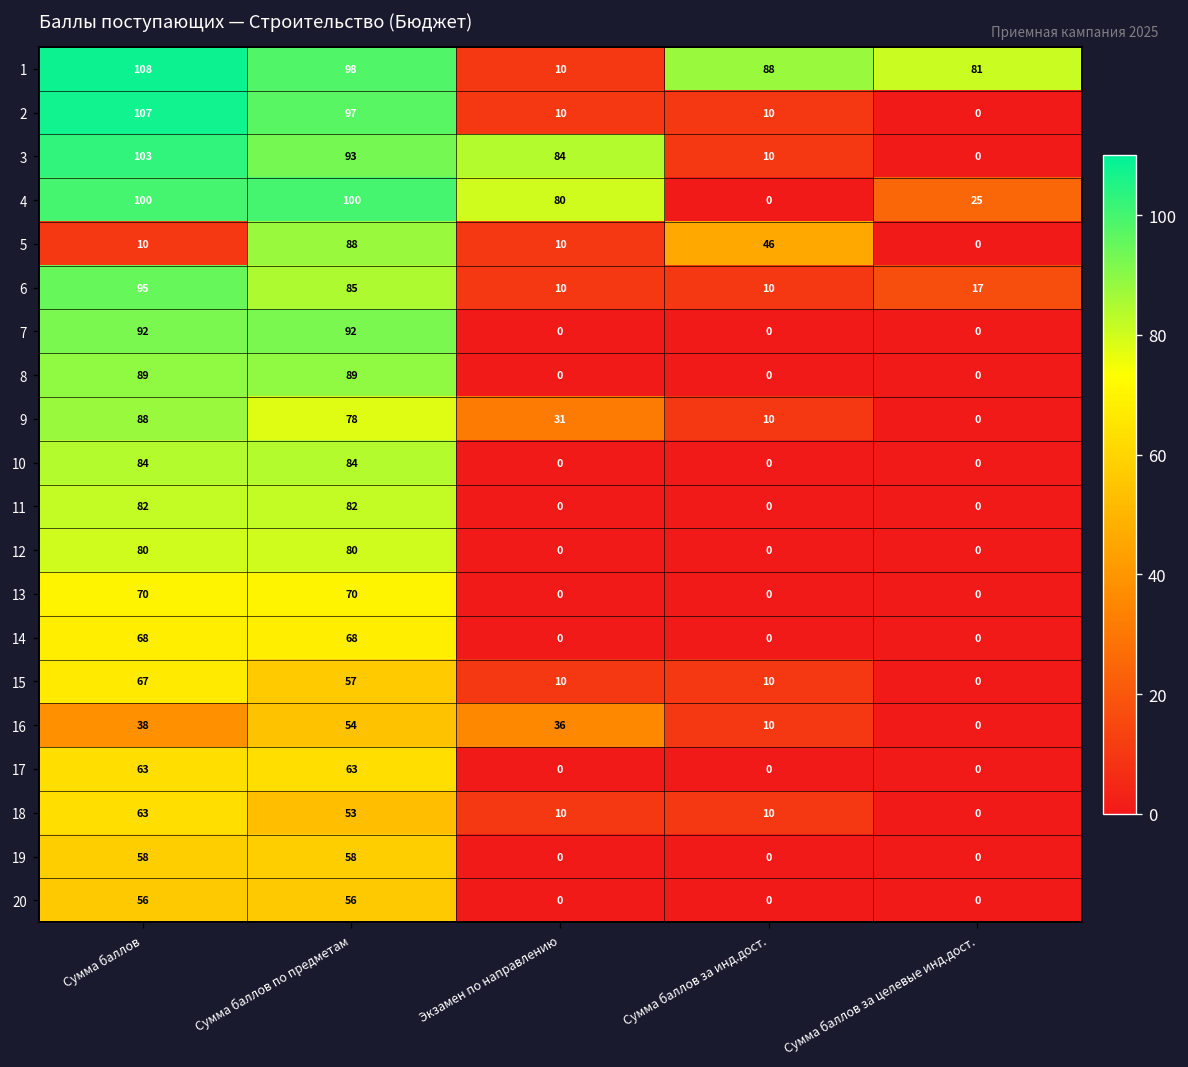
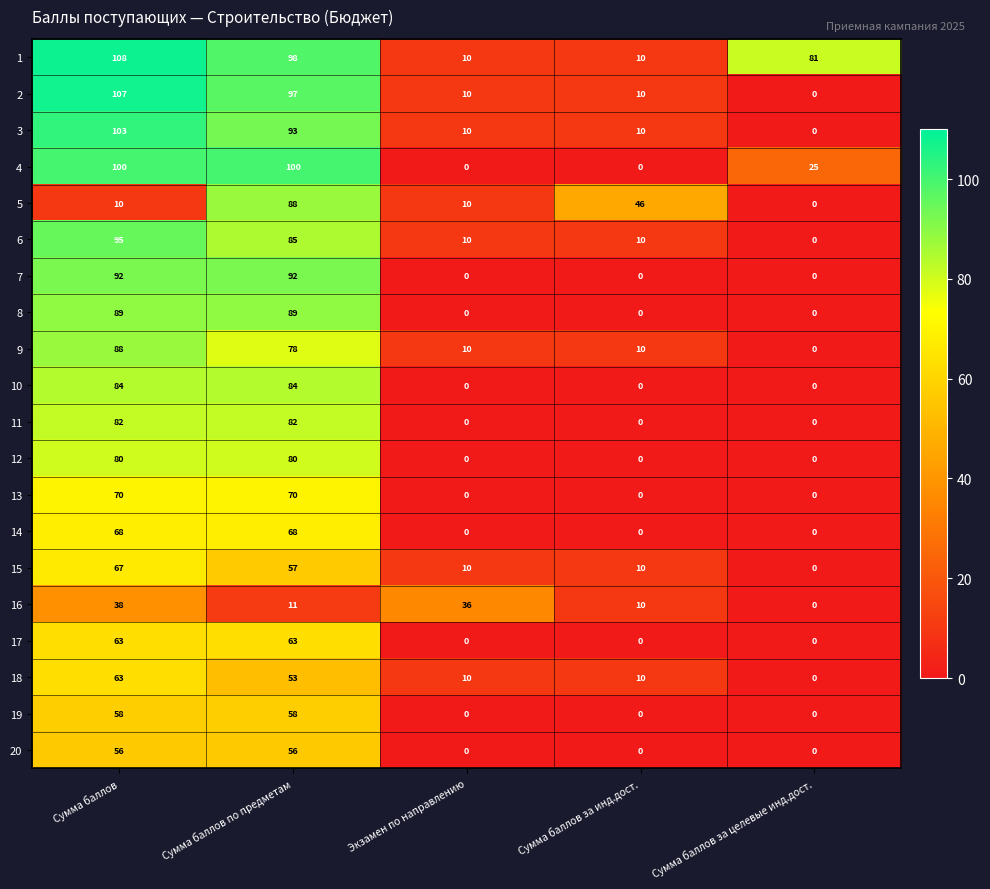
1, Сумма баллов за инд.дост.: 88 -> 10
3, Экзамен по направлению: 84 -> 10
4, Экзамен по направлению: 80 -> 0
6, Сумма баллов за целевые инд.дост.: 17 -> 0
9, Экзамен по направлению: 31 -> 10
16, Сумма баллов по предметам: 54 -> 11
